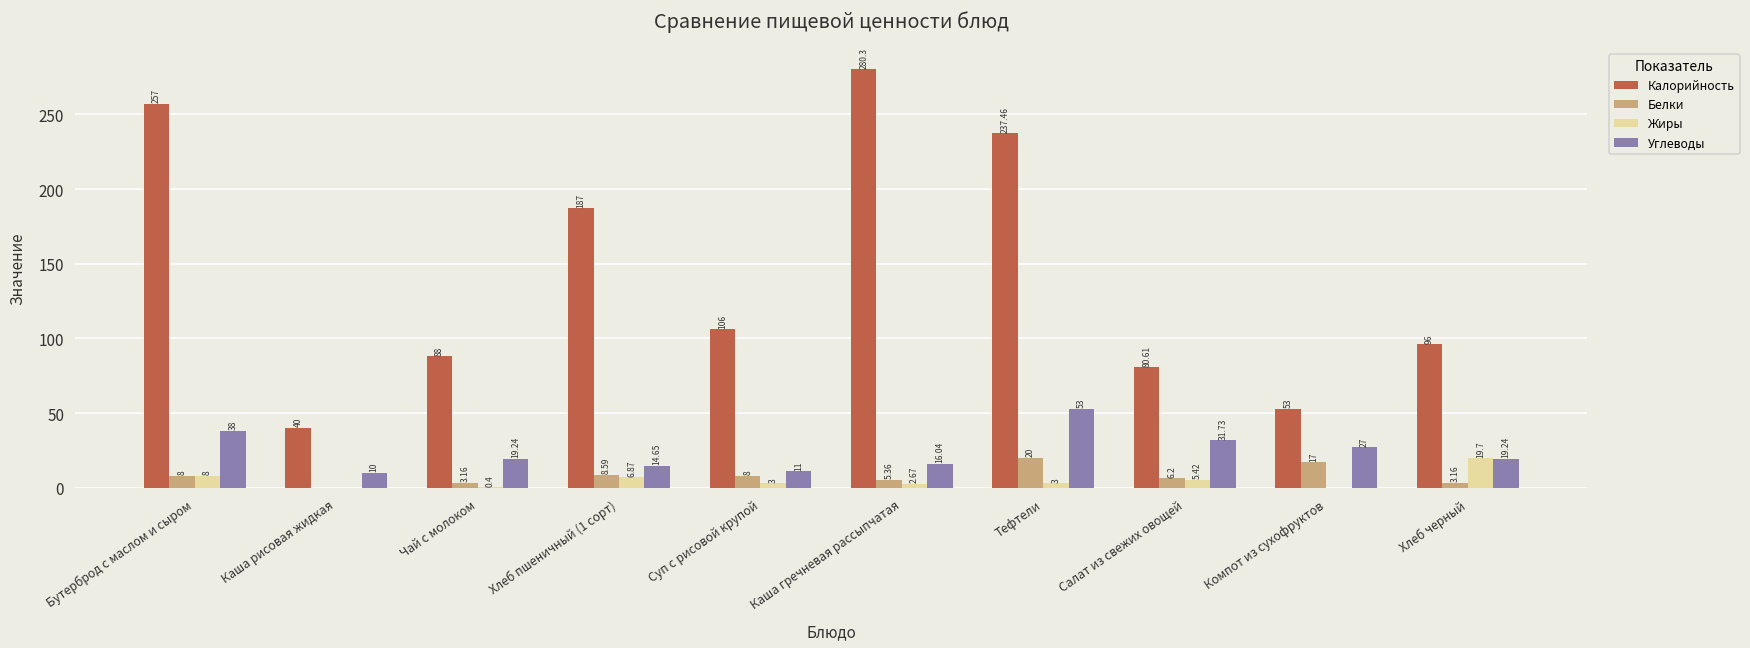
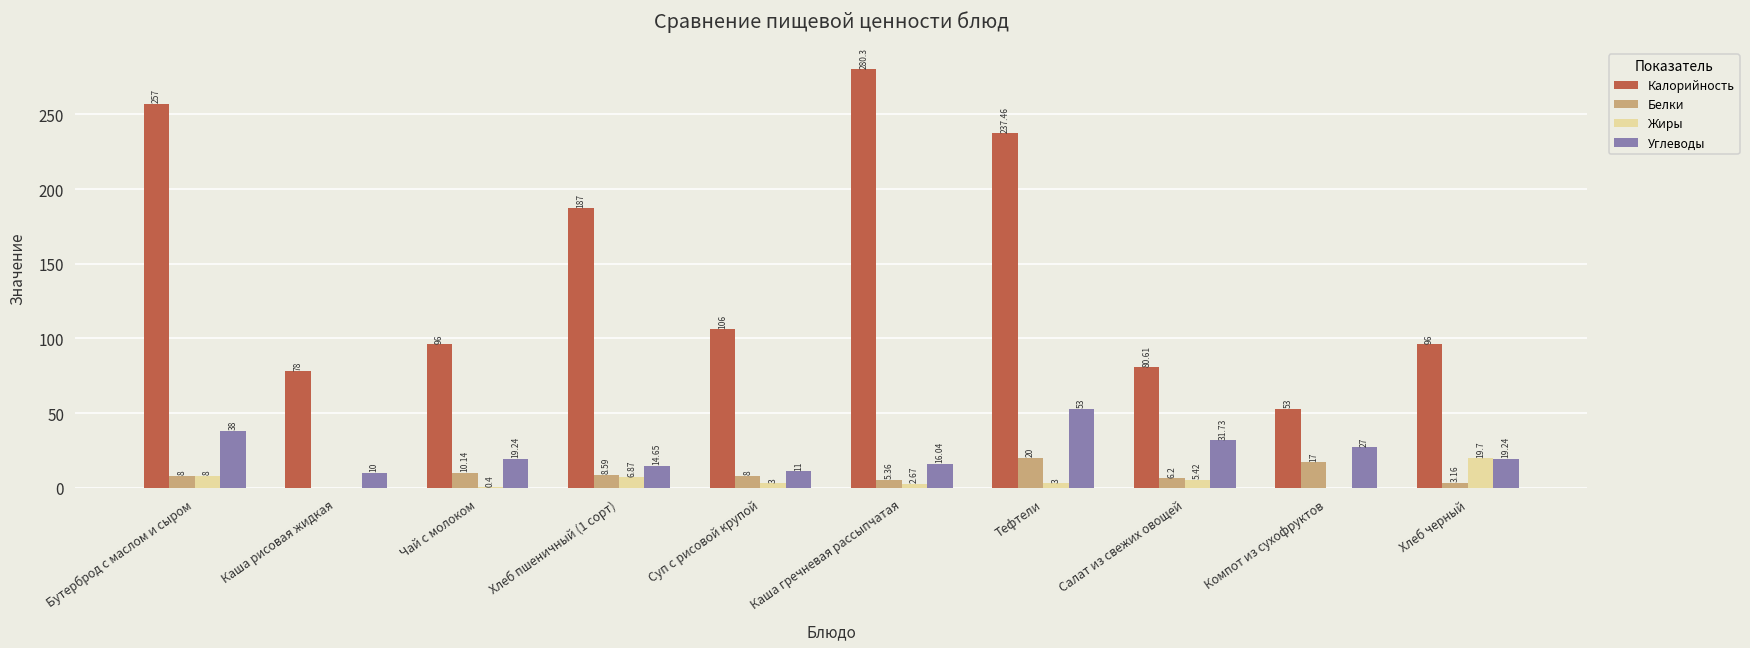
Калорийность, Каша рисовая жидкая: 40 -> 78
Калорийность, Чай с молоком: 88 -> 96
Белки, Чай с молоком: 3.16 -> 10.14
